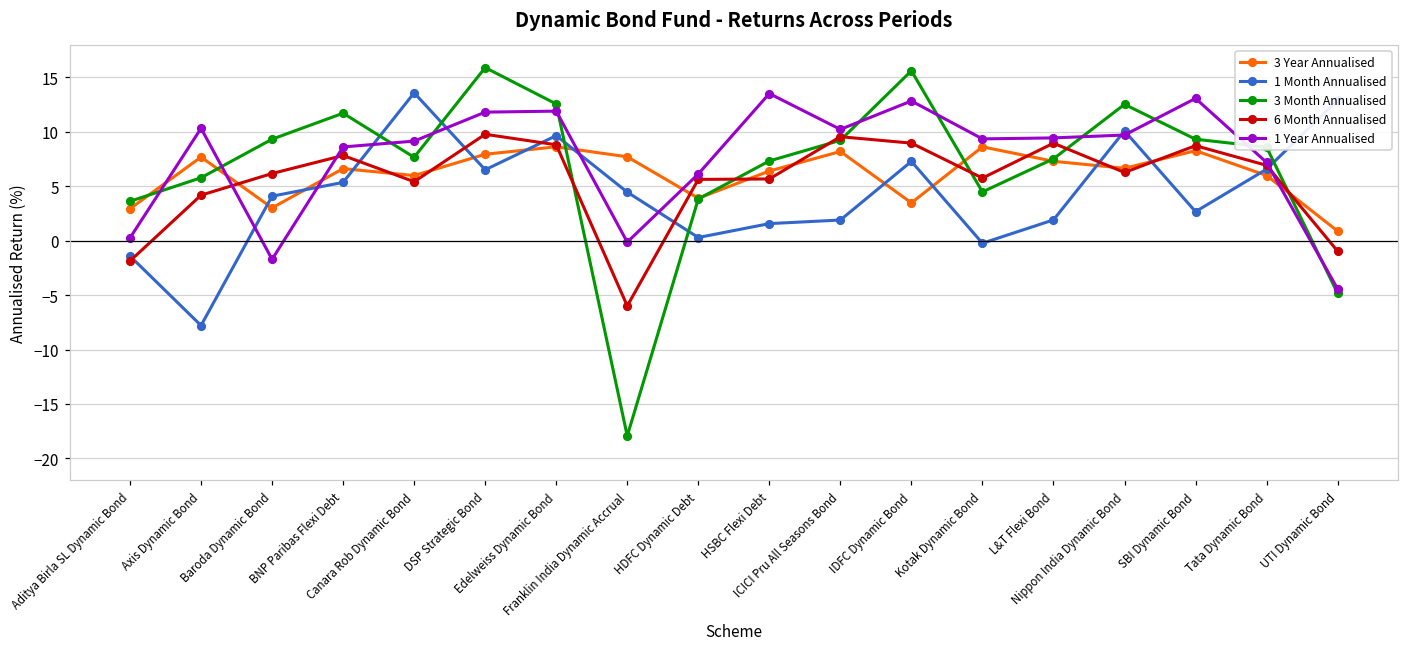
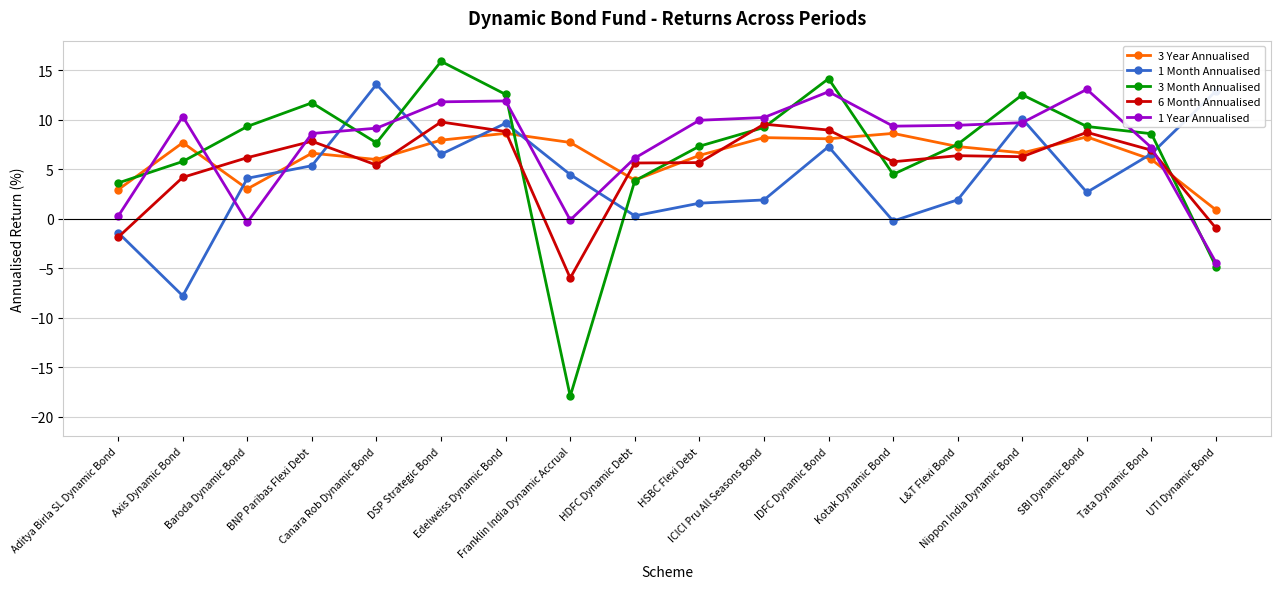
1 Year Annualised, Baroda Dynamic Bond: -2 -> 0
1 Year Annualised, HSBC Flexi Debt: 14 -> 10
3 Year Annualised, IDFC Dynamic Bond: 3 -> 8
3 Month Annualised, IDFC Dynamic Bond: 16 -> 14
6 Month Annualised, L&T Flexi Bond: 9 -> 6
